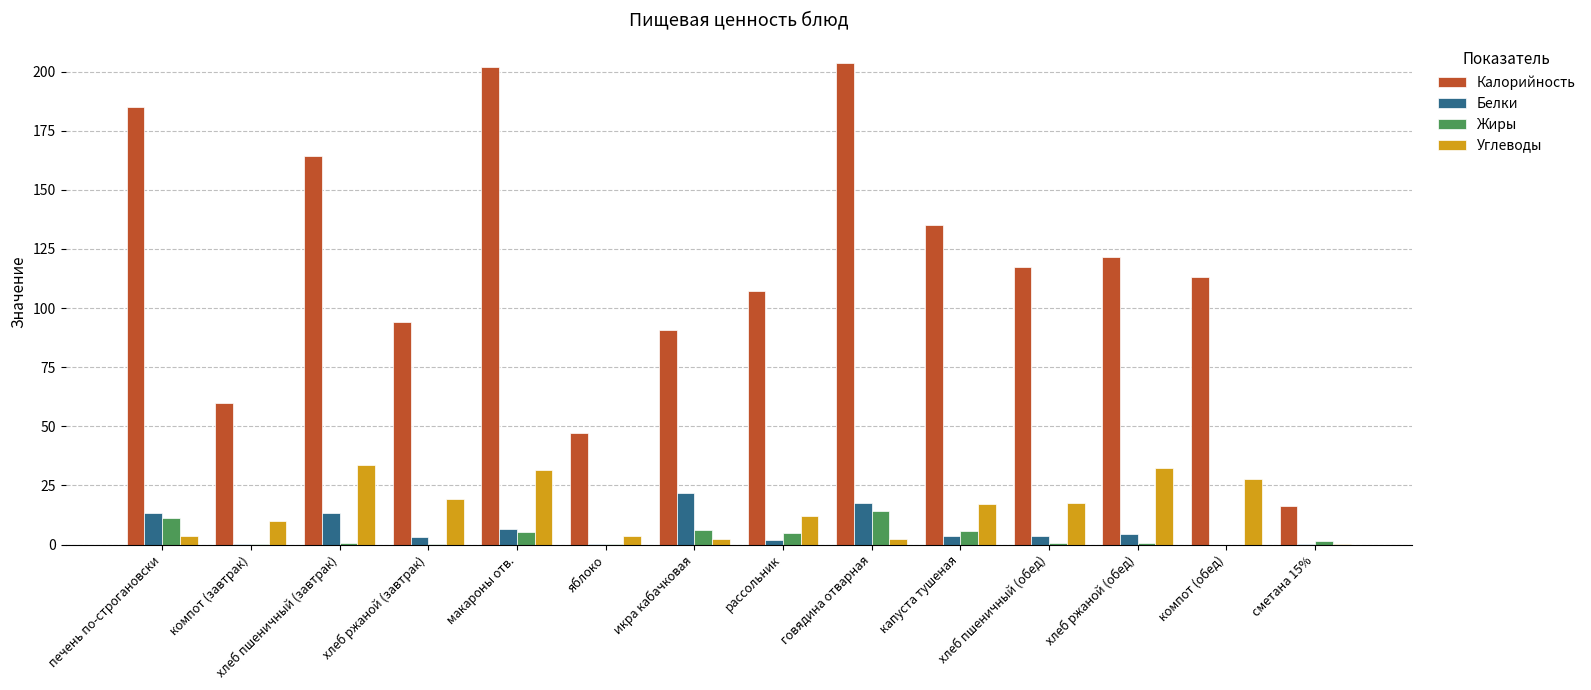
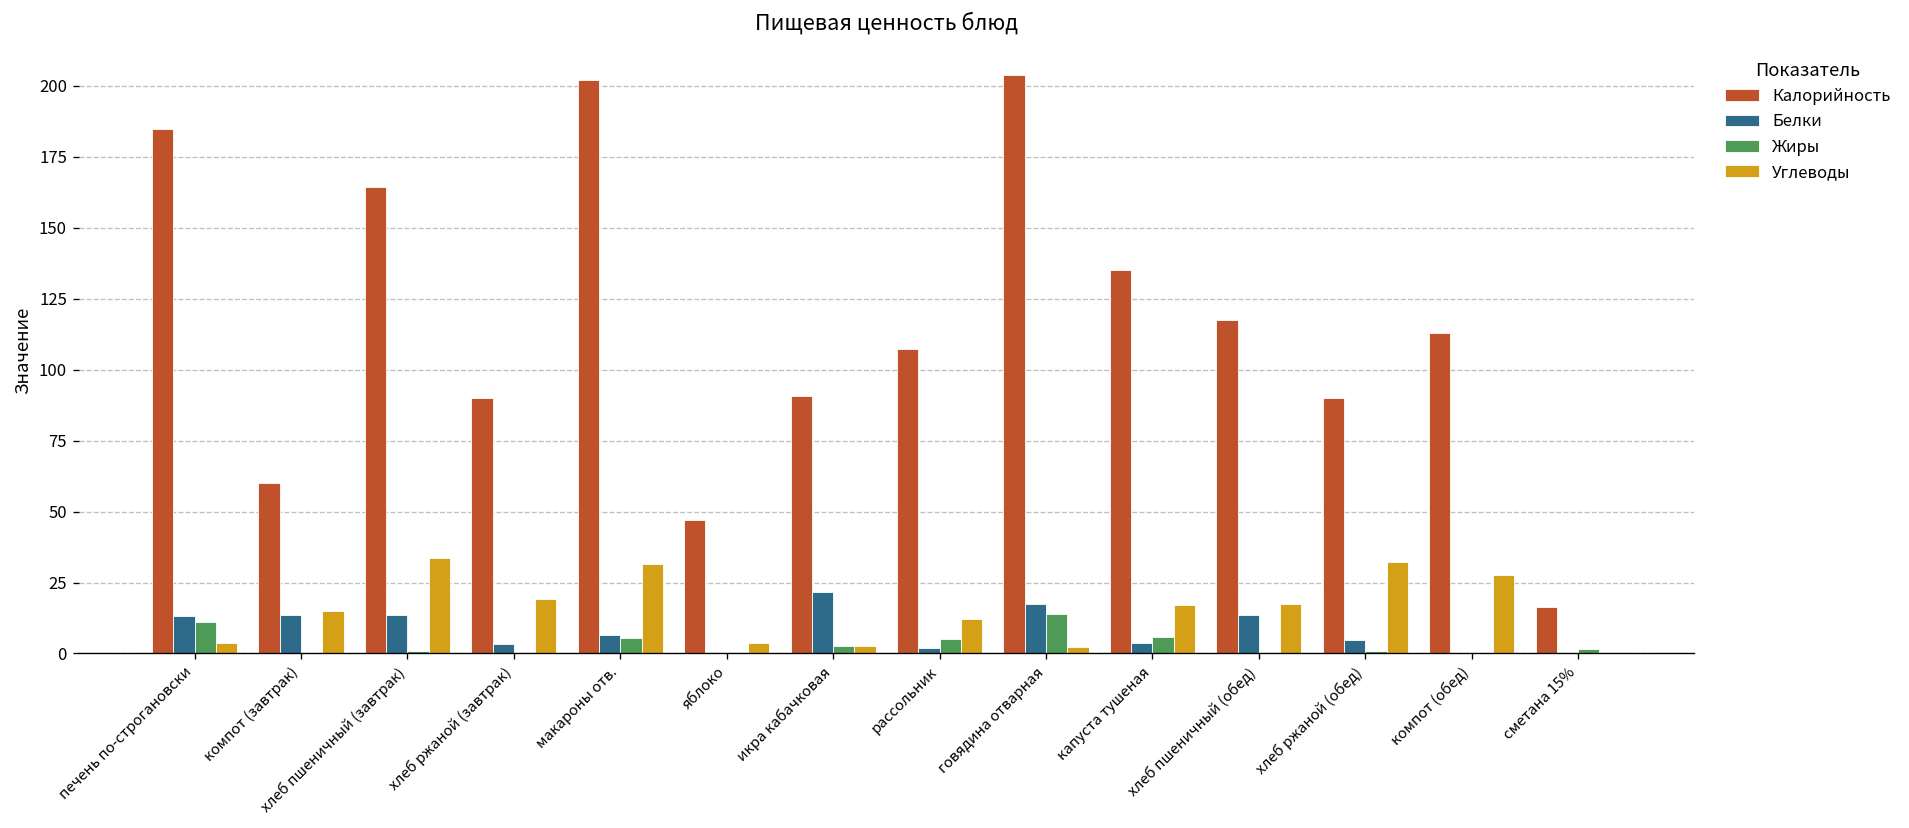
Белки, компот (завтрак): 0 -> 14
Углеводы, компот (завтрак): 10 -> 15
Калорийность, хлеб ржаной (завтрак): 94 -> 90
Жиры, икра кабачковая: 6 -> 3
Белки, хлеб пшеничный (обед): 3 -> 14
Калорийность, хлеб ржаной (обед): 122 -> 90
